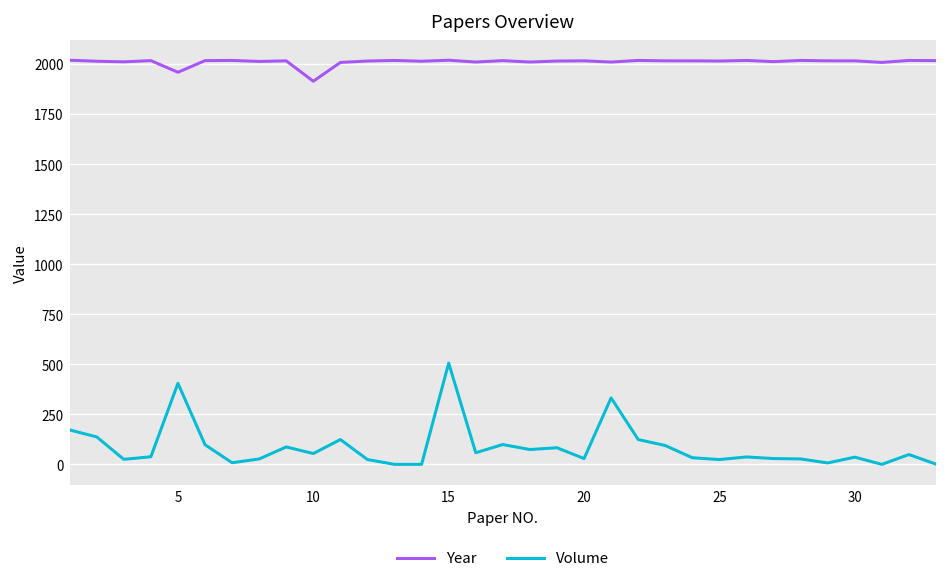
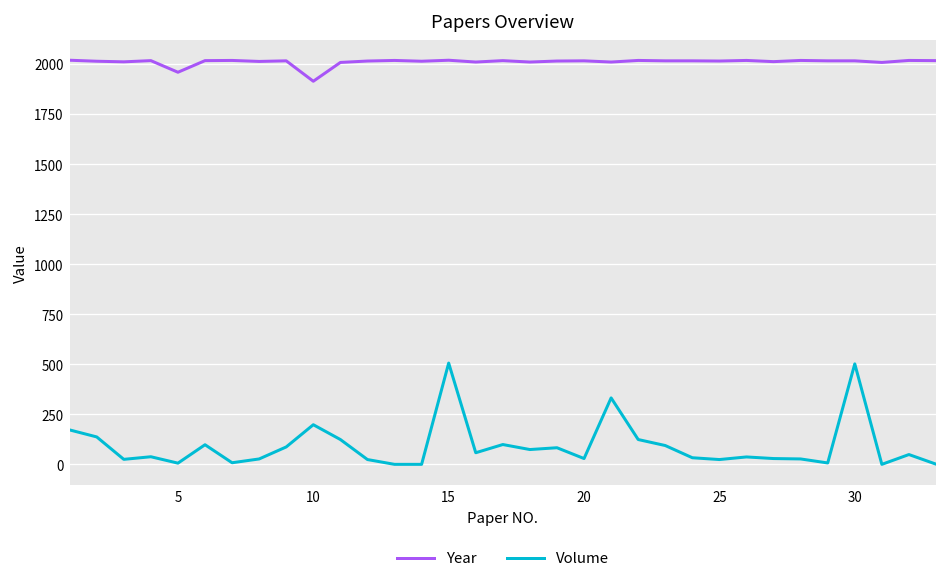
Volume, 5: 410 -> 10
Volume, 10: 50 -> 200
Volume, 30: 40 -> 500
